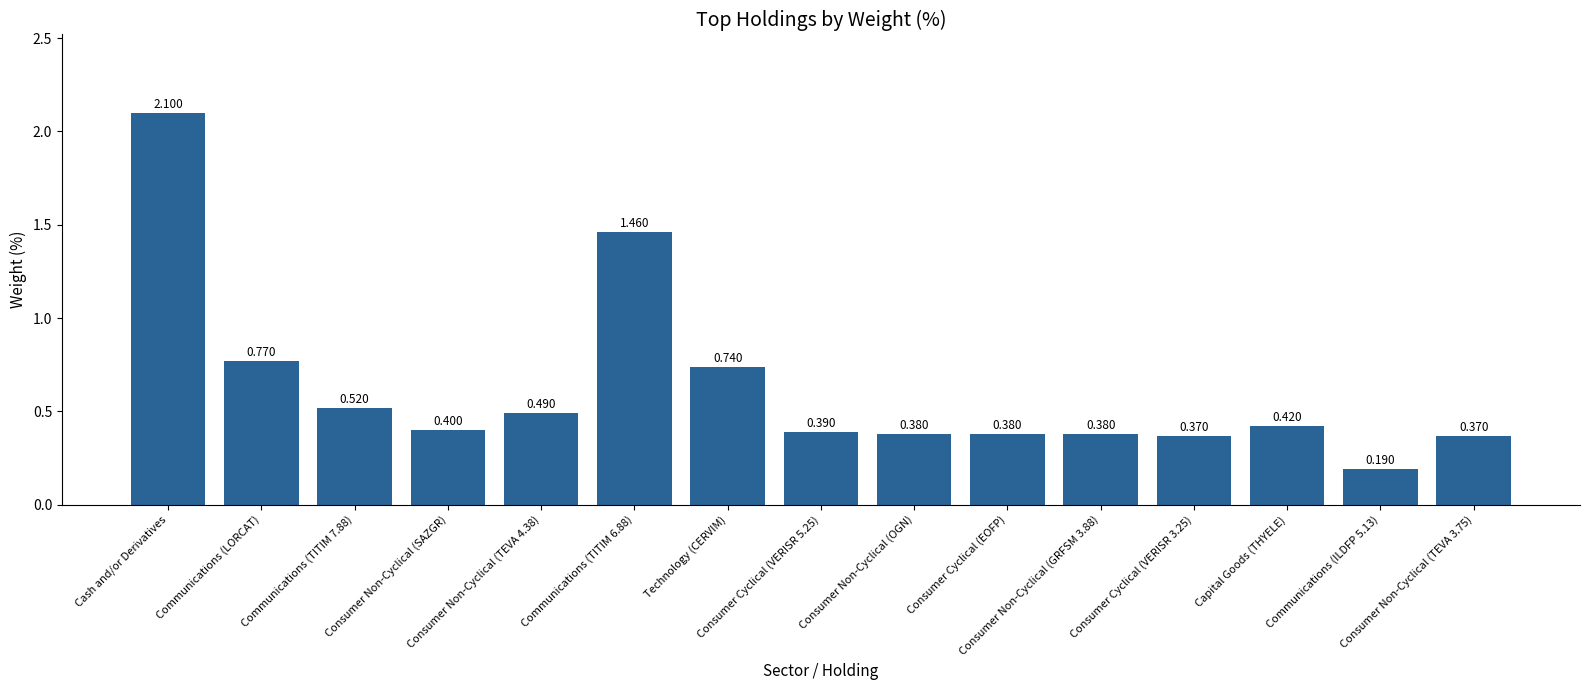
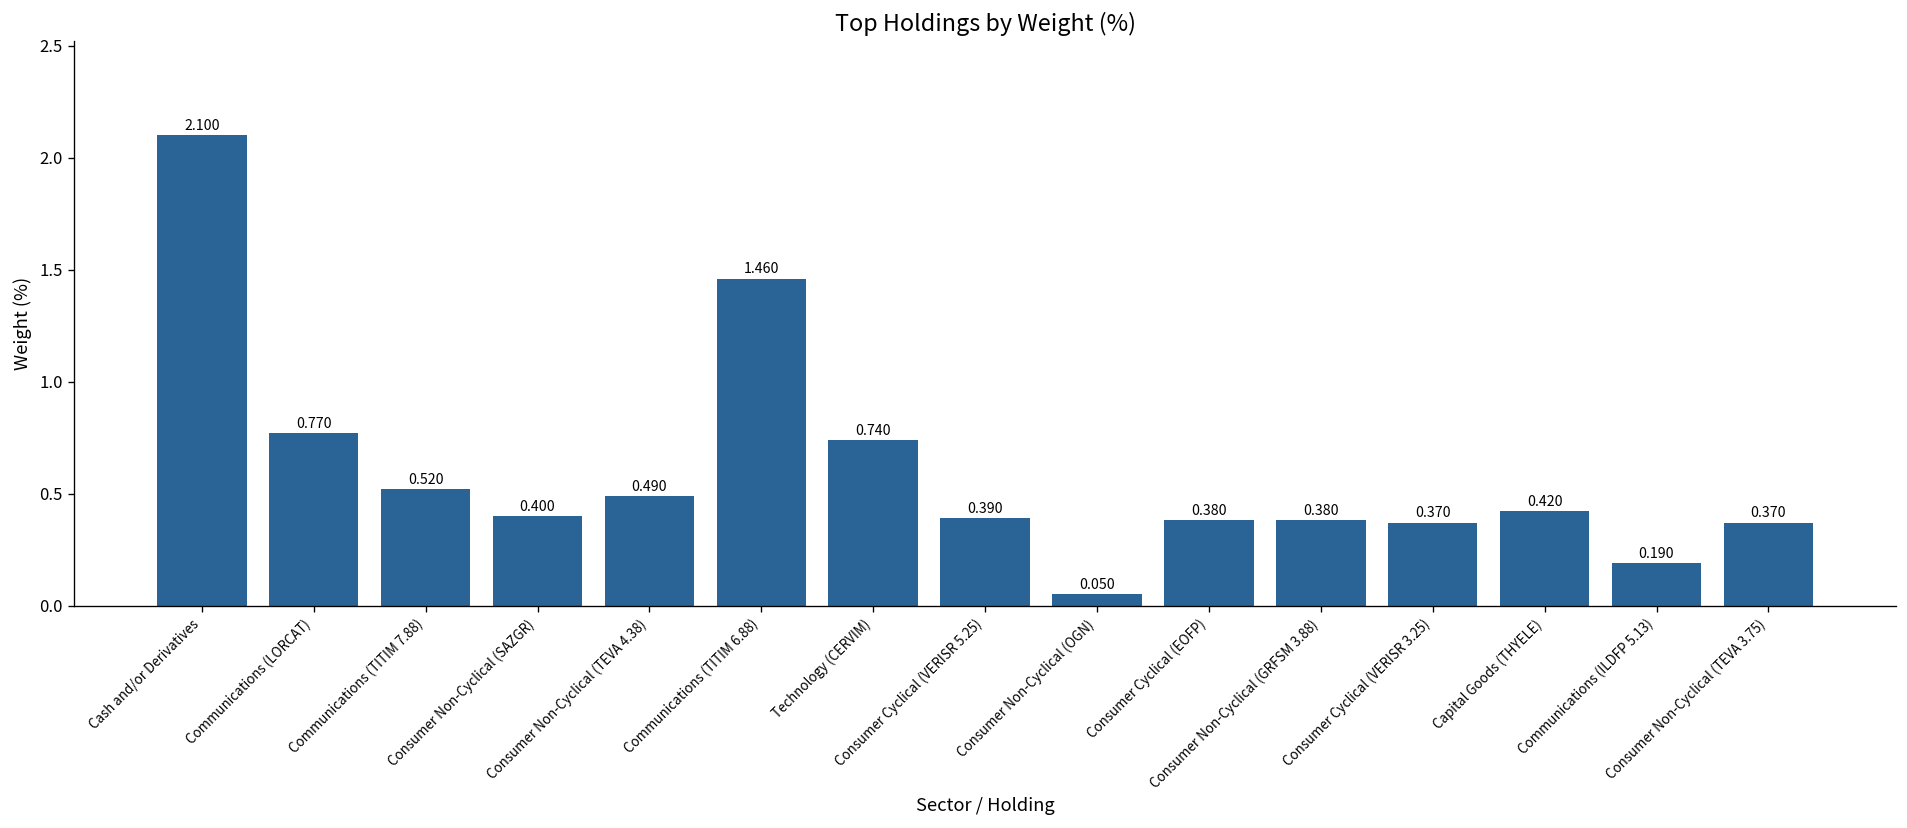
Consumer Non-Cyclical (OGN): 0.380 -> 0.050
